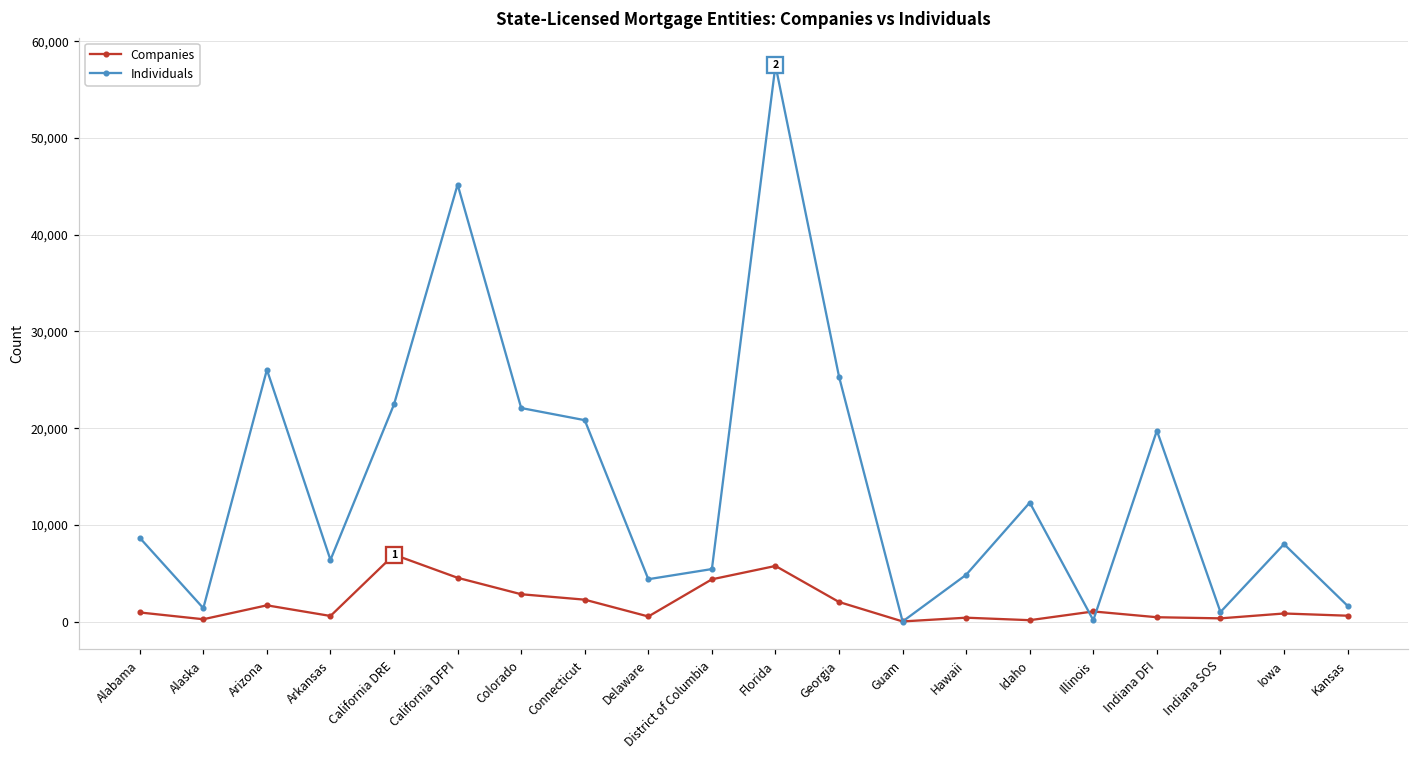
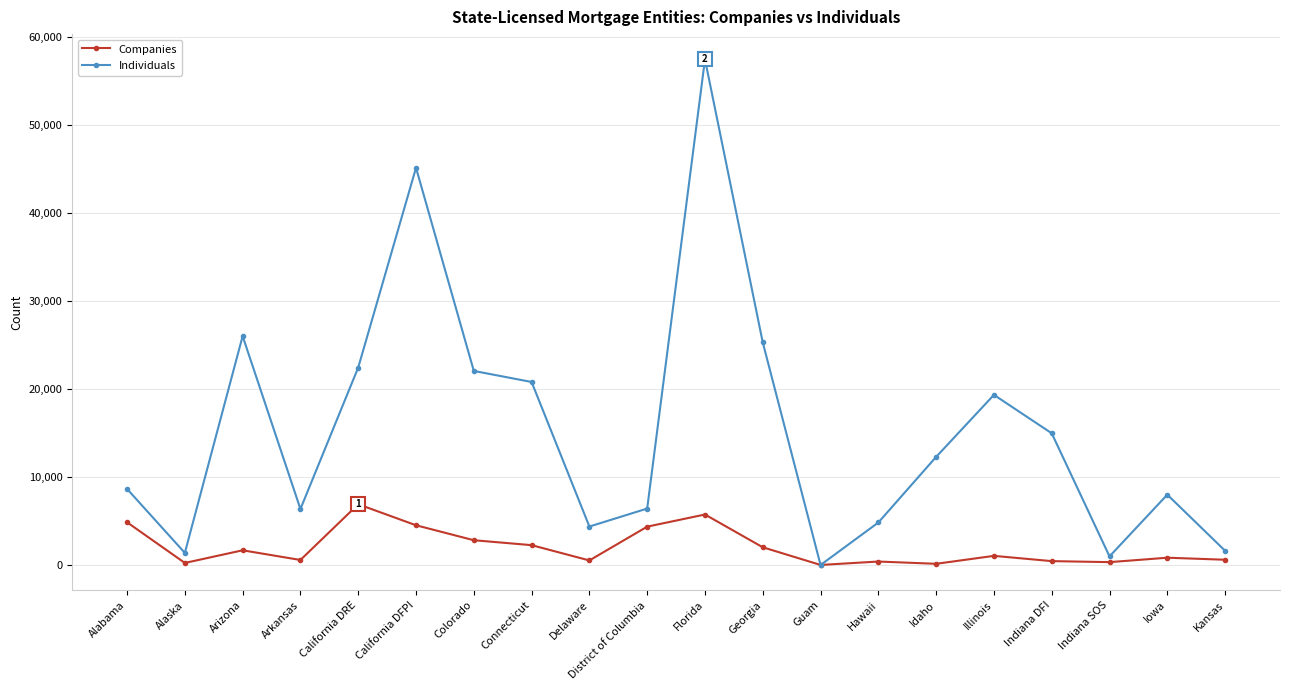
Companies, Alabama: 1,000 -> 5,000
Individuals, District of Columbia: 5,000 -> 6,000
Individuals, Illinois: 0 -> 19,000
Individuals, Indiana DFI: 20,000 -> 15,000
